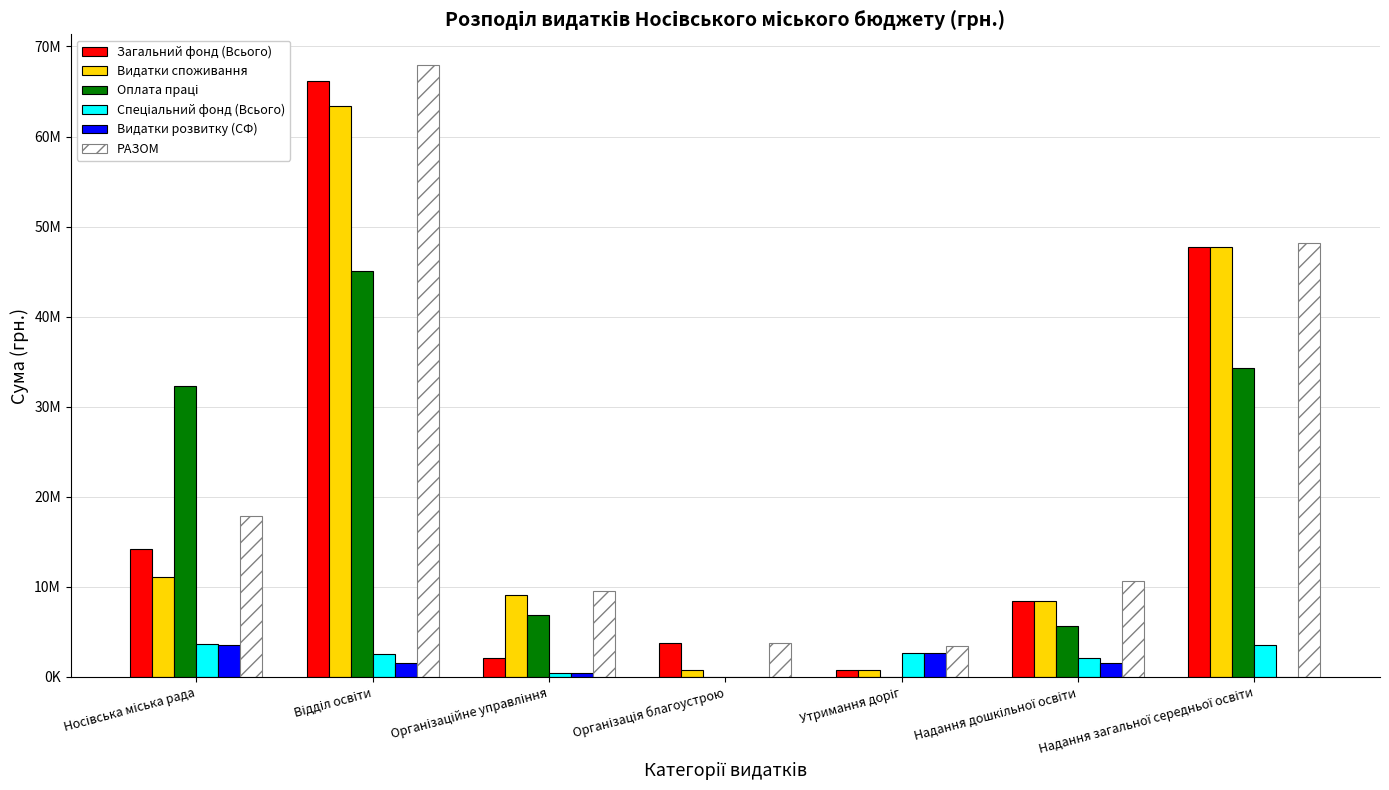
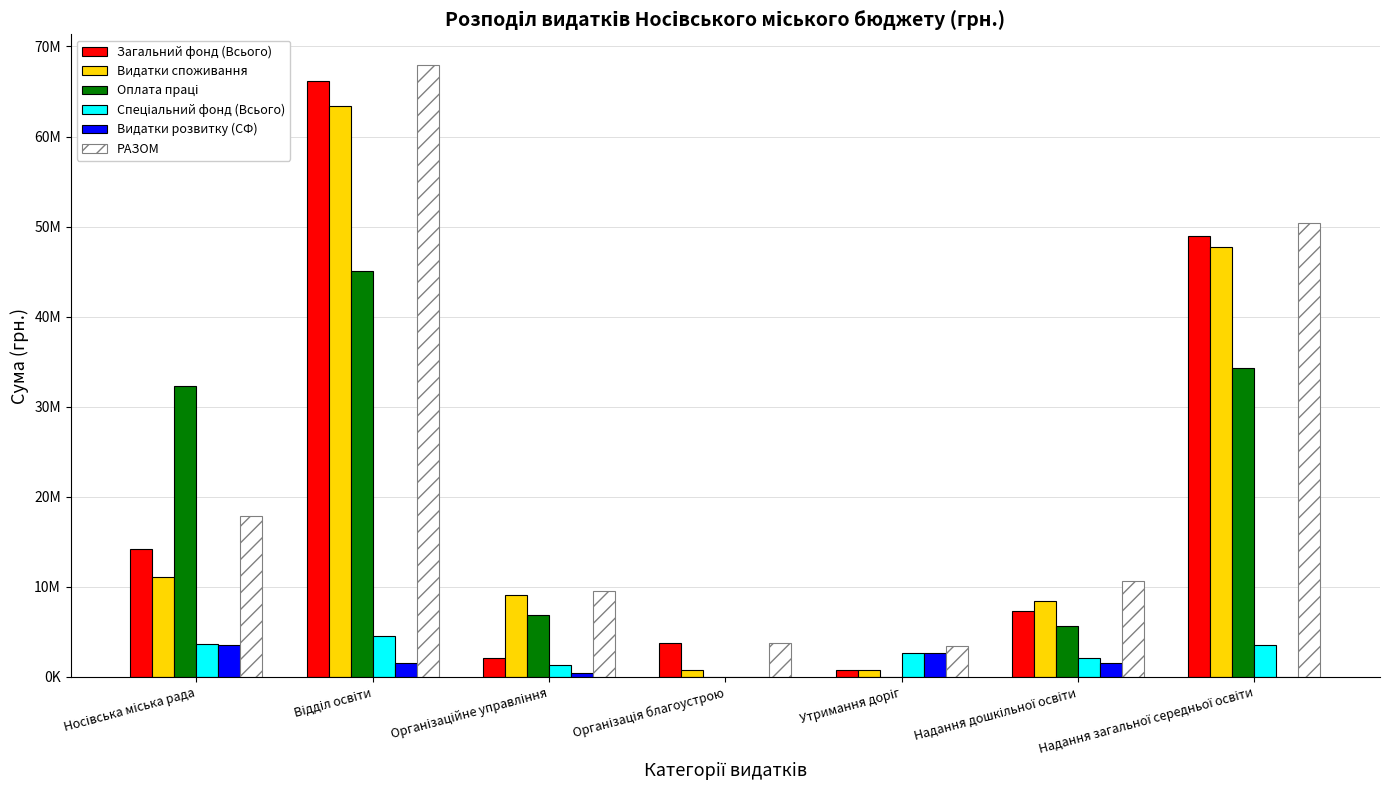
Спеціальний фонд (Всього), Відділ освіти: 3000000 -> 5000000
Спеціальний фонд (Всього), Організаційне управління: 0 -> 1000000
Загальний фонд (Всього), Надання дошкільної освіти: 8000000 -> 7000000
Загальний фонд (Всього), Надання загальної середньої освіти: 48000000 -> 49000000
РАЗОМ, Надання загальної середньої освіти: 48000000 -> 50000000
